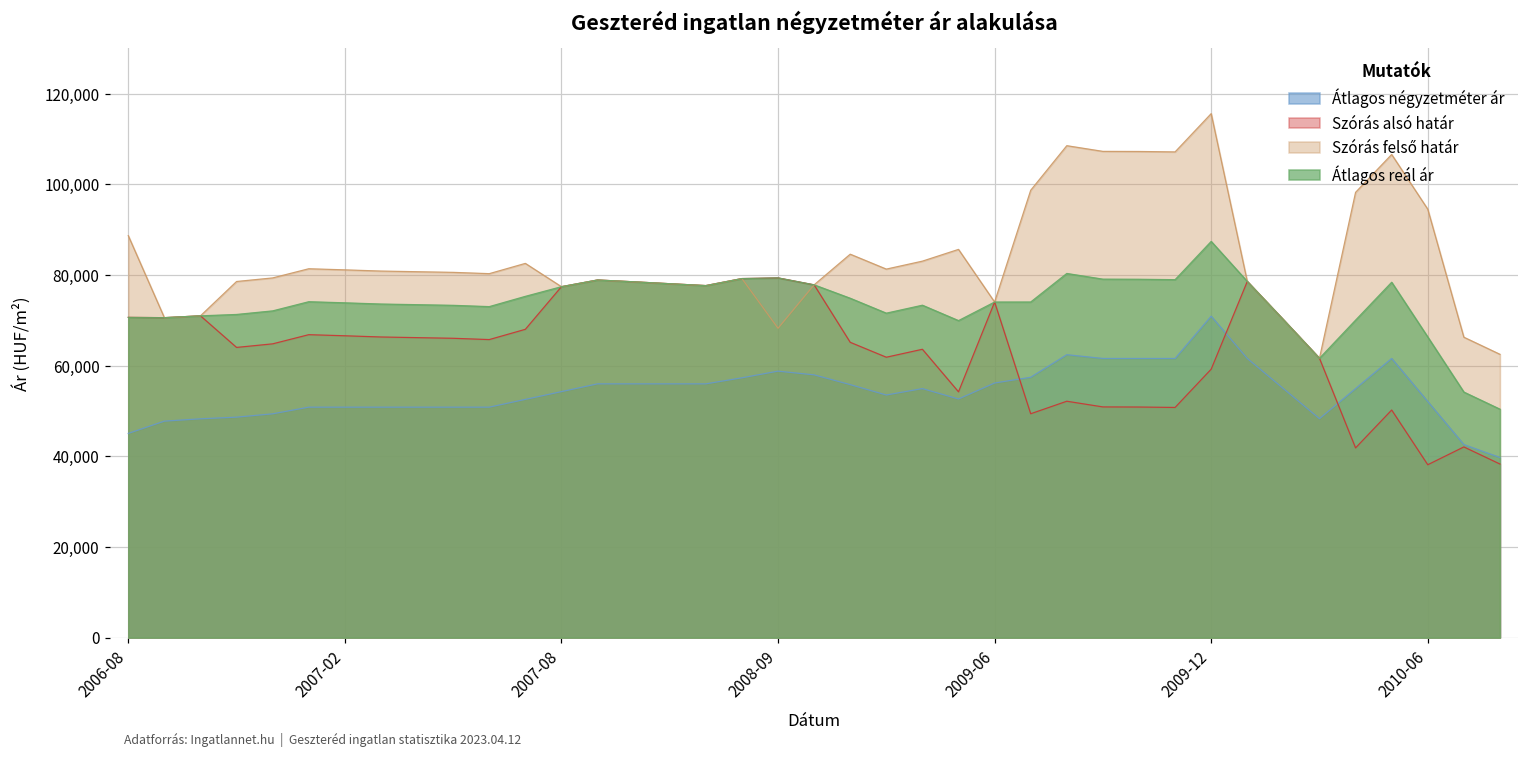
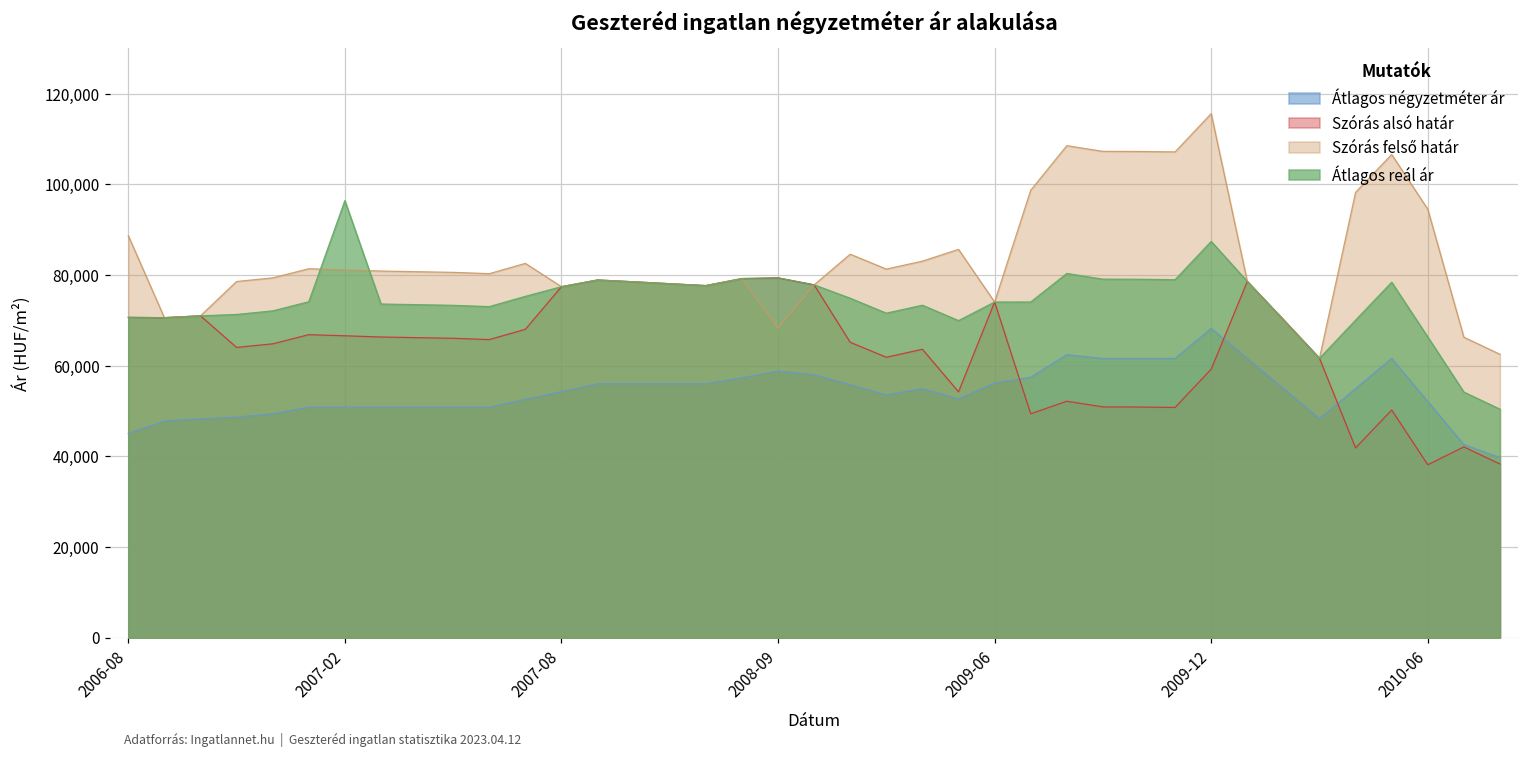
Átlagos reál ár, 2007-02: 74,000 -> 96,000
Átlagos négyzetméter ár, 2009-12: 71,000 -> 68,000
